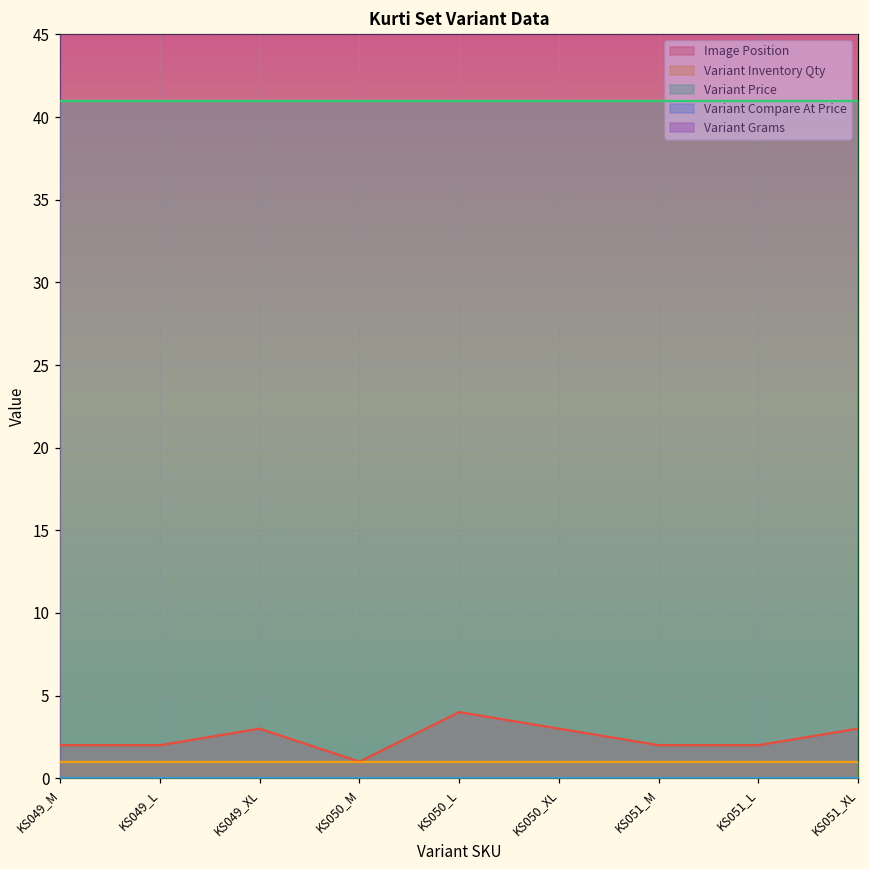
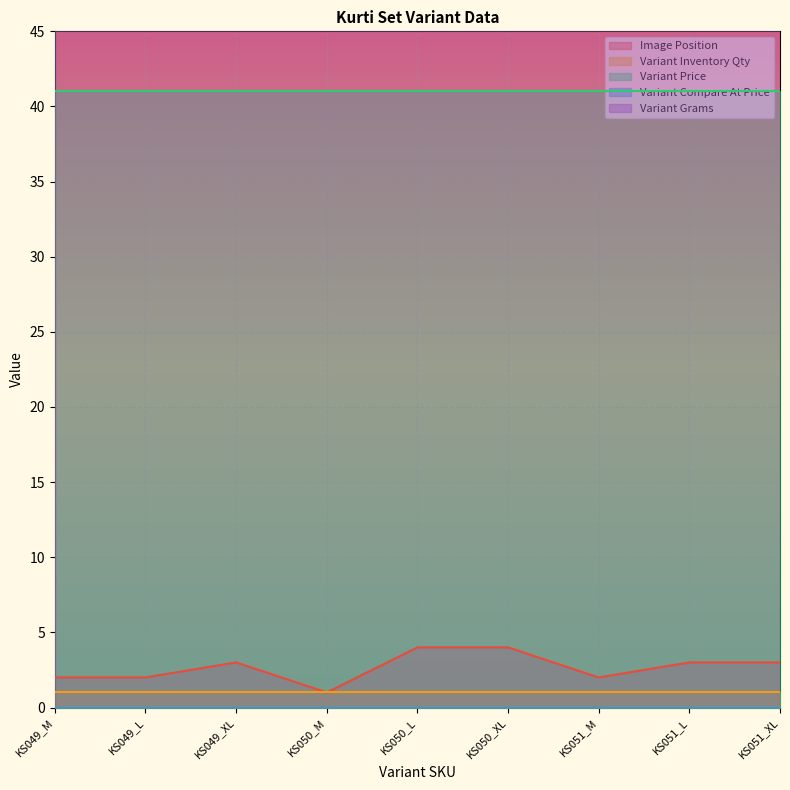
Image Position, KS050_XL: 3 -> 4
Image Position, KS051_L: 2 -> 3
